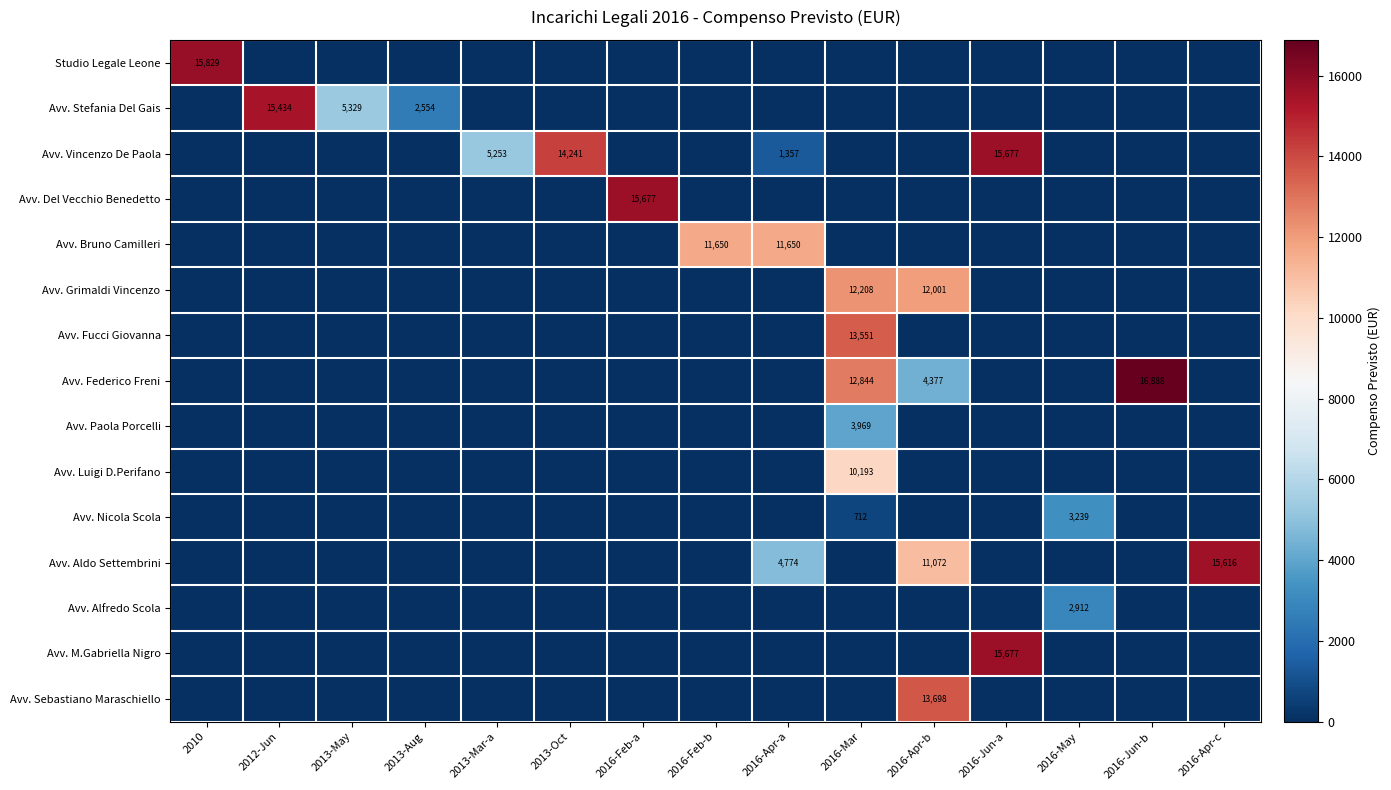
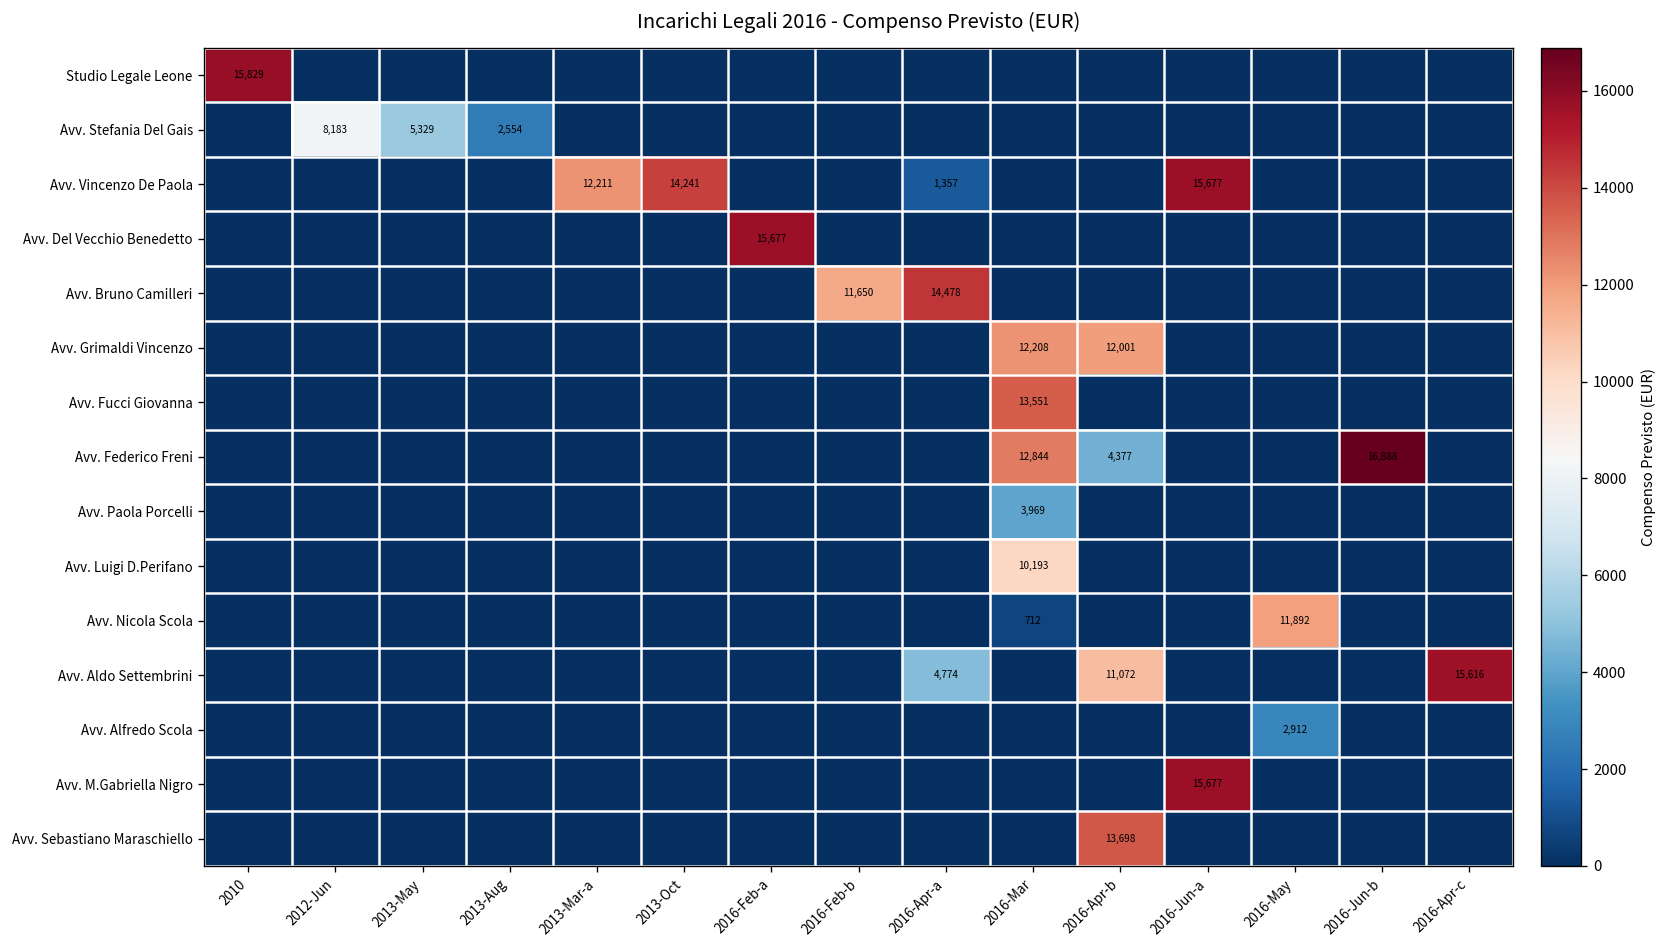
Avv. Stefania Del Gais, 2012-Jun: 15,434 -> 8,183
Avv. Vincenzo De Paola, 2013-Mar-a: 5,253 -> 12,211
Avv. Bruno Camilleri, 2016-Apr-a: 11,650 -> 14,478
Avv. Nicola Scola, 2016-May: 3,239 -> 11,892
